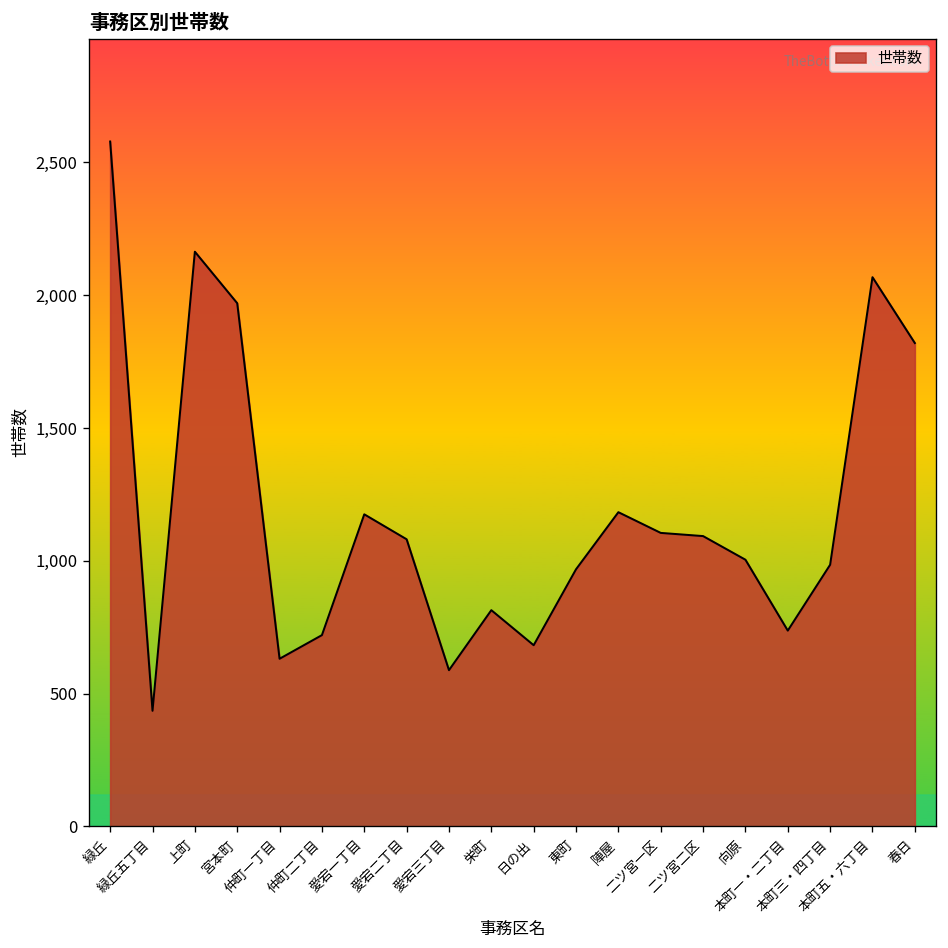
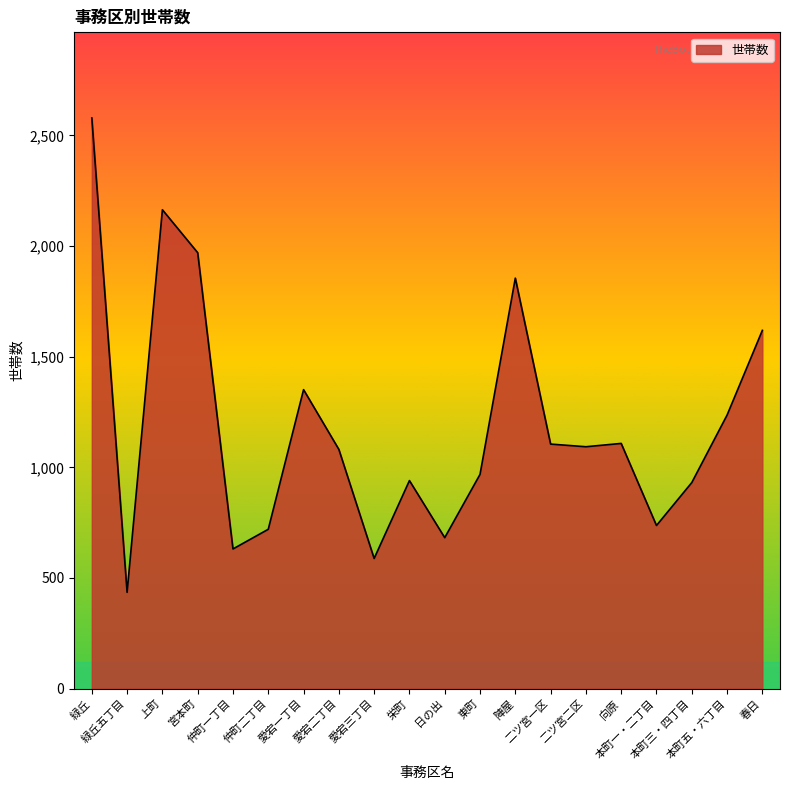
愛宕一丁目: 1,180 -> 1,350
栄町: 810 -> 940
陣屋: 1,180 -> 1,860
向原: 1,000 -> 1,110
本町三・四丁目: 990 -> 930
本町五・六丁目: 2,070 -> 1,240
春日: 1,820 -> 1,620
